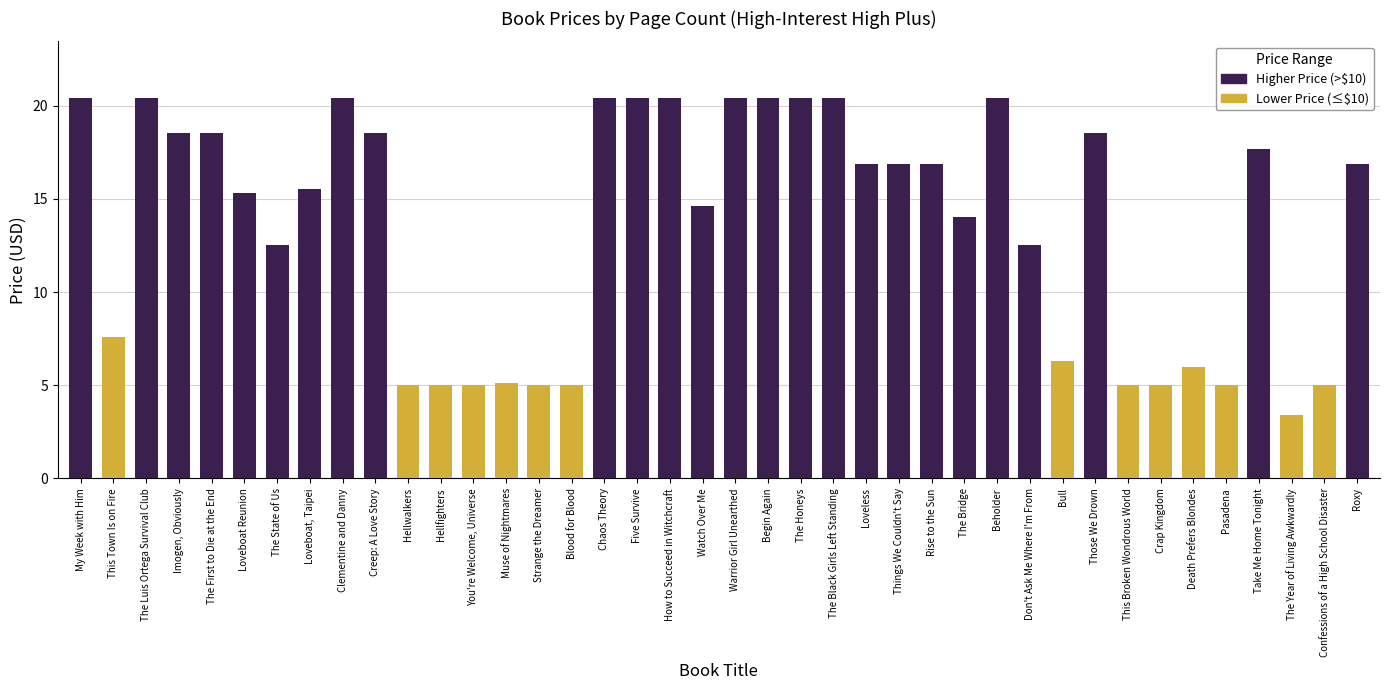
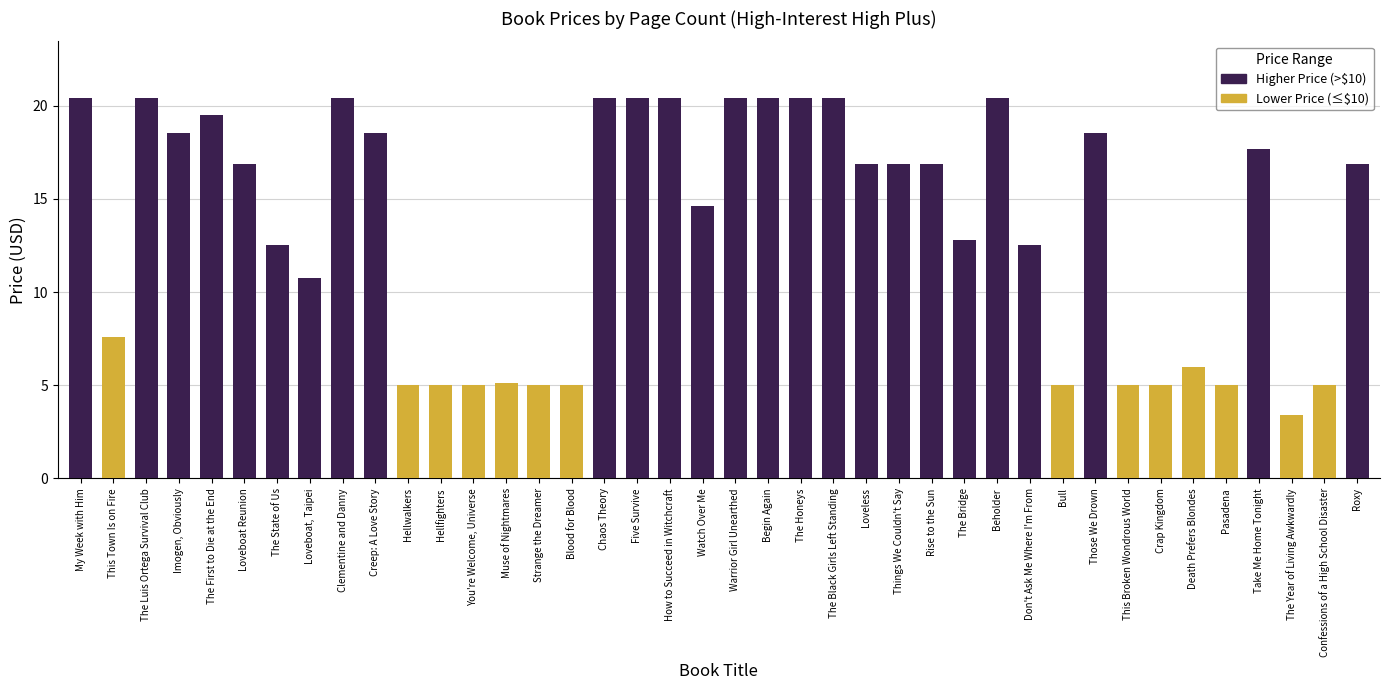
Higher Price (>$10), The First to Die at the End: 18.5 -> 19.5
Higher Price (>$10), Loveboat Reunion: 15.3 -> 16.9
Higher Price (>$10), Loveboat, Taipei: 15.6 -> 10.8
Higher Price (>$10), The Bridge: 14.0 -> 12.8
Lower Price (≤$10), Bull: 6.3 -> 5.0
